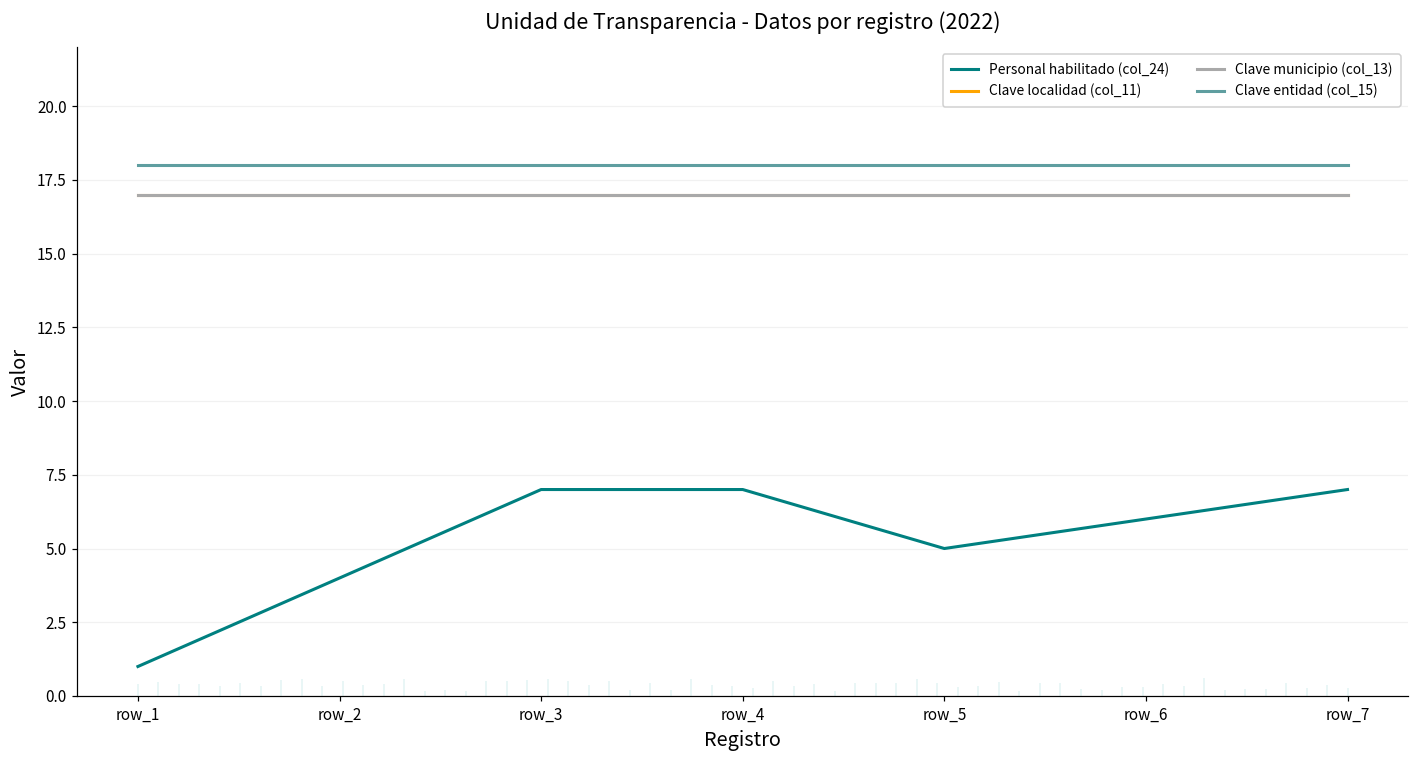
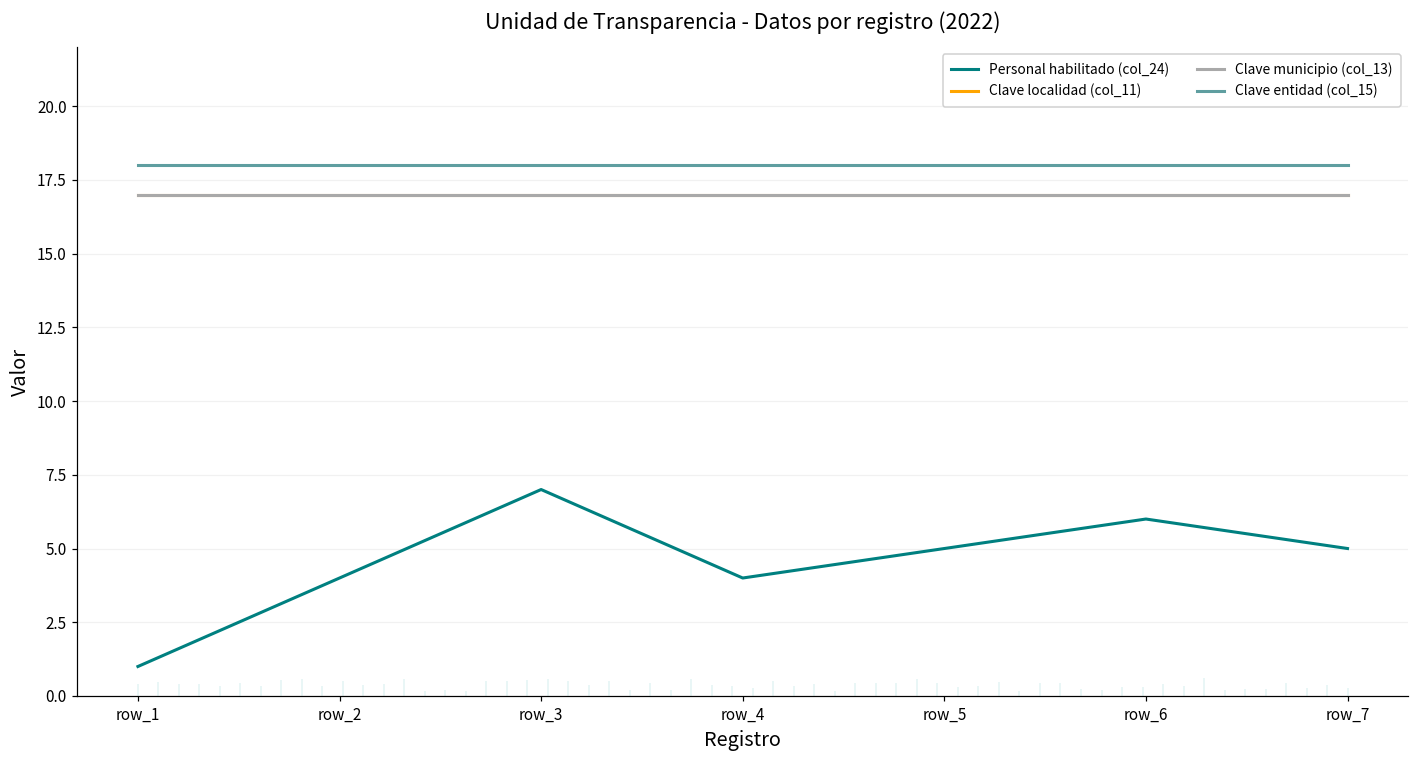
Personal habilitado (col_24), row_4: 7 -> 4
Personal habilitado (col_24), row_7: 7 -> 5
